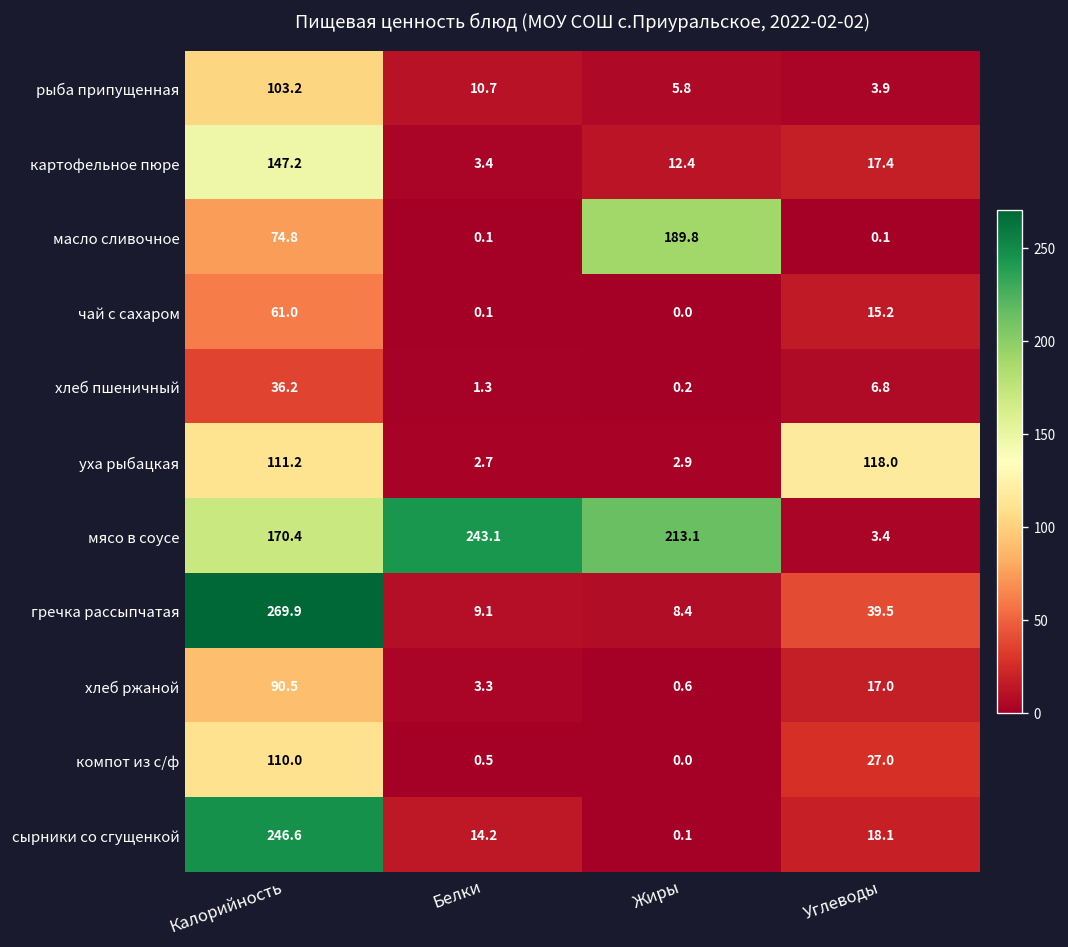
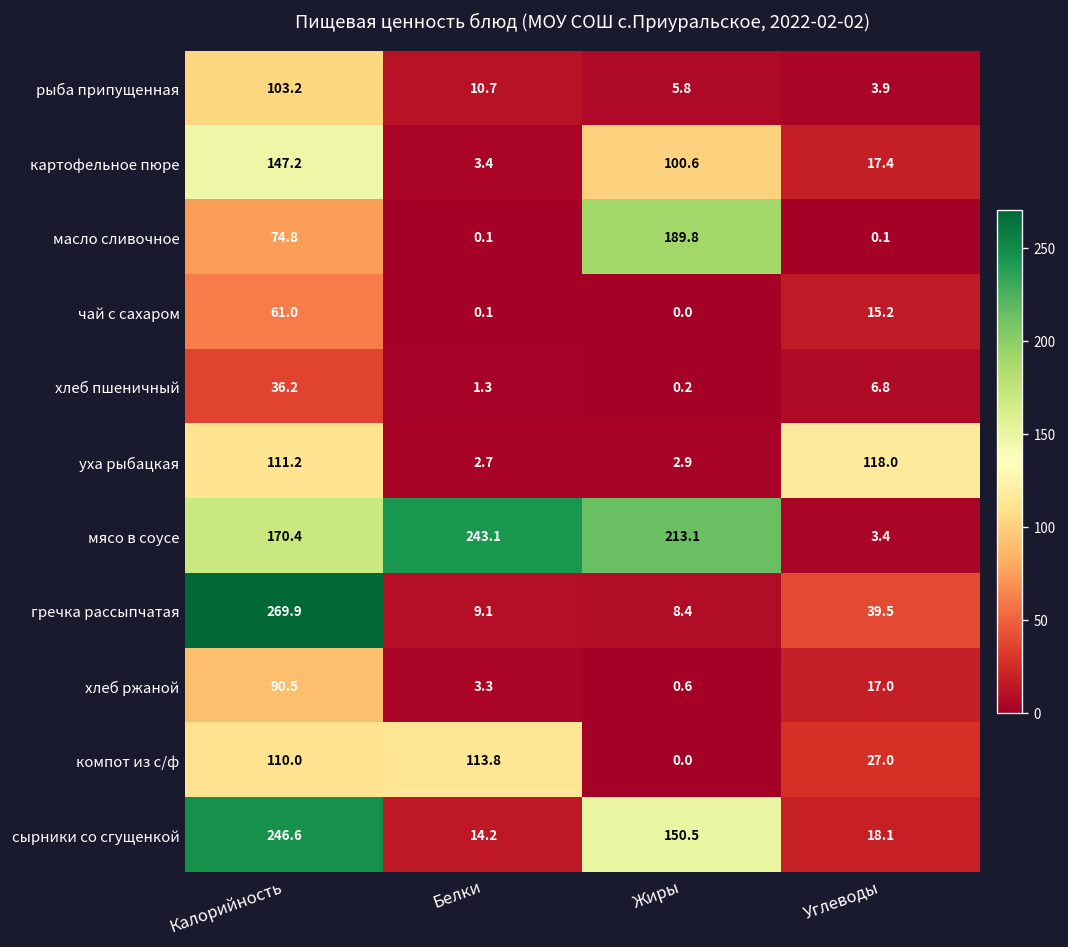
картофельное пюре, Жиры: 12.4 -> 100.6
компот из с/ф, Белки: 0.5 -> 113.8
сырники со сгущенкой, Жиры: 0.1 -> 150.5
